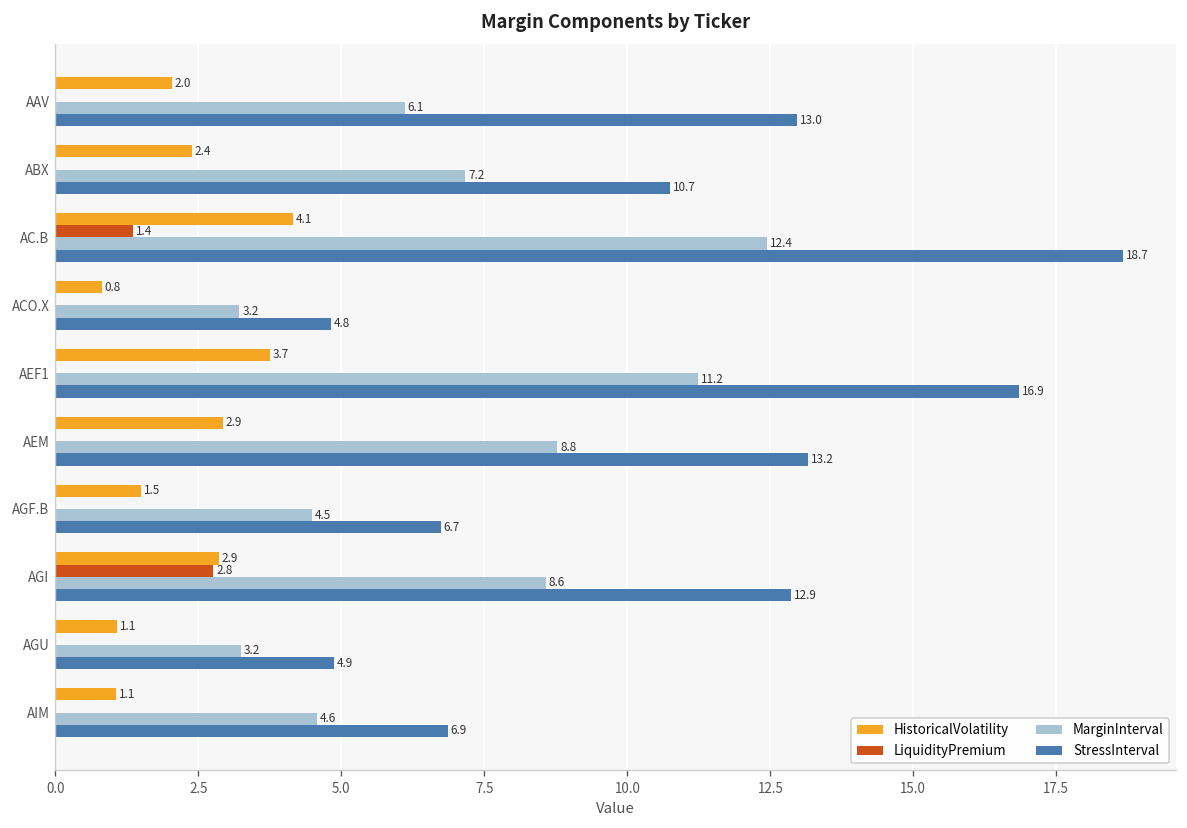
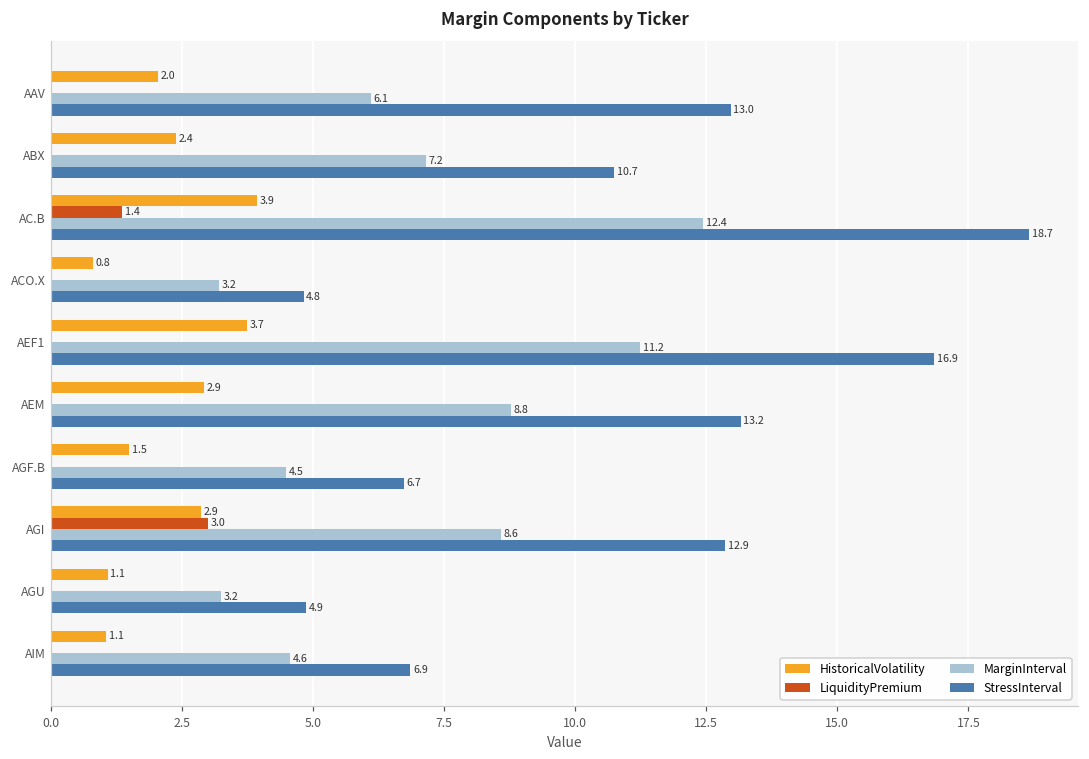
HistoricalVolatility, AC.B: 4.1 -> 3.9
LiquidityPremium, AGI: 2.8 -> 3.0
